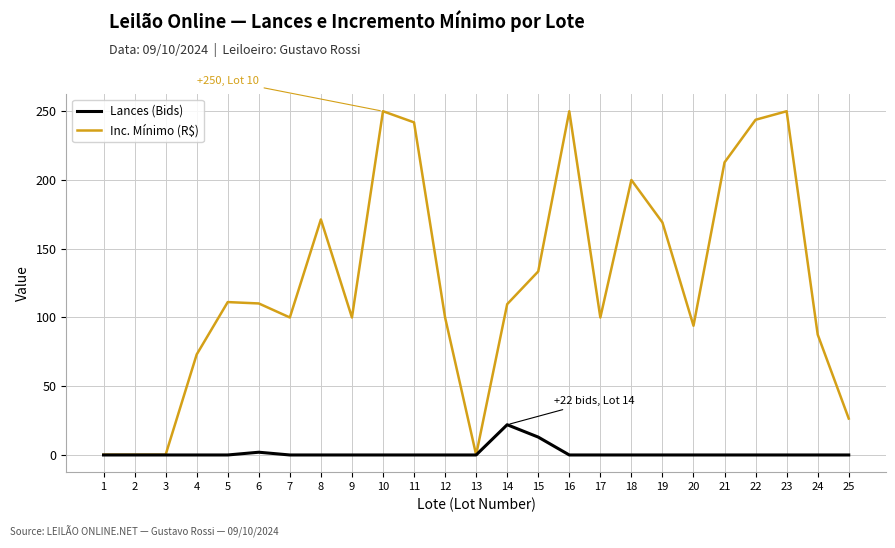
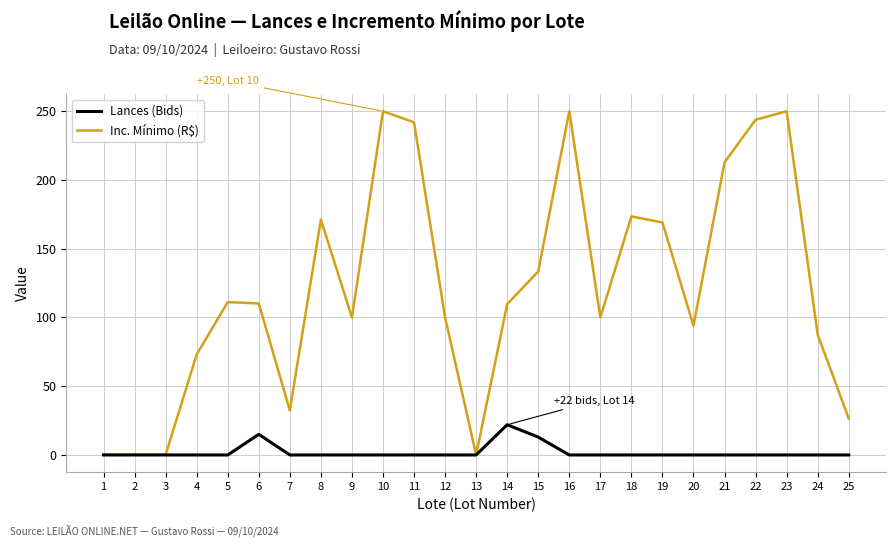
Lances (Bids), 6: 2 -> 15
Inc. Mínimo (R$), 7: 100 -> 32
Inc. Mínimo (R$), 18: 200 -> 174
